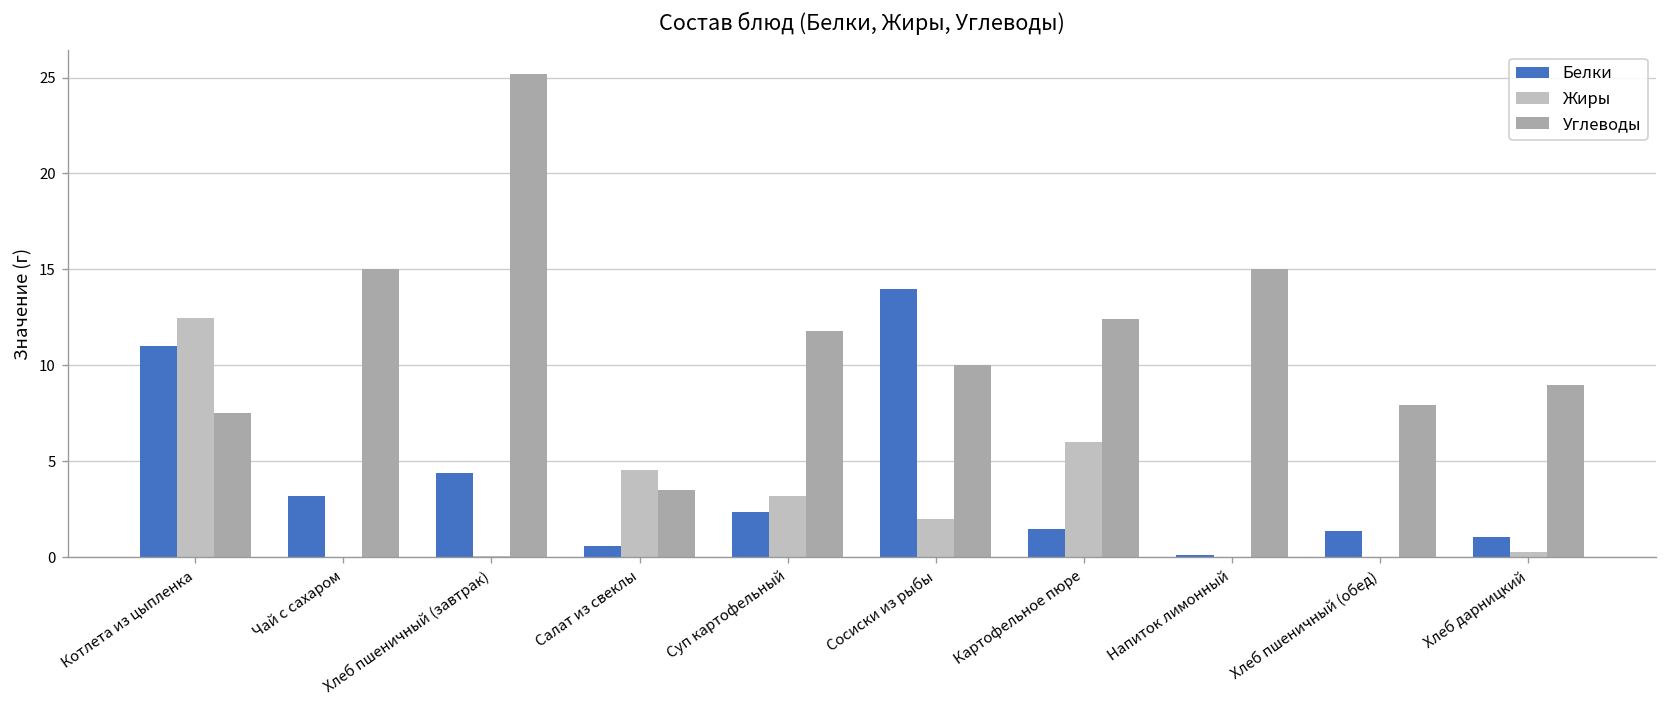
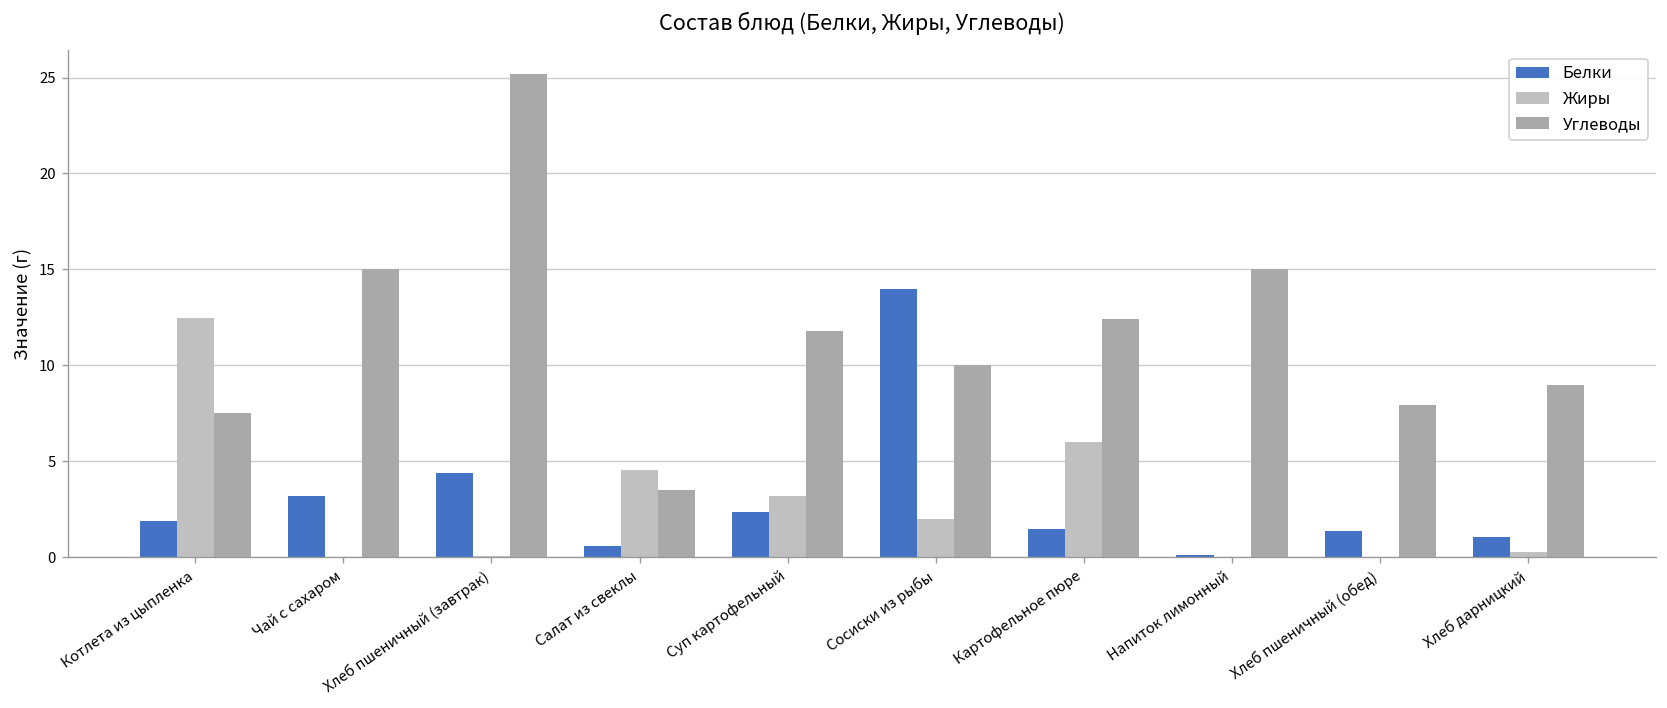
Белки, Котлета из цыпленка: 11.0 -> 1.9
